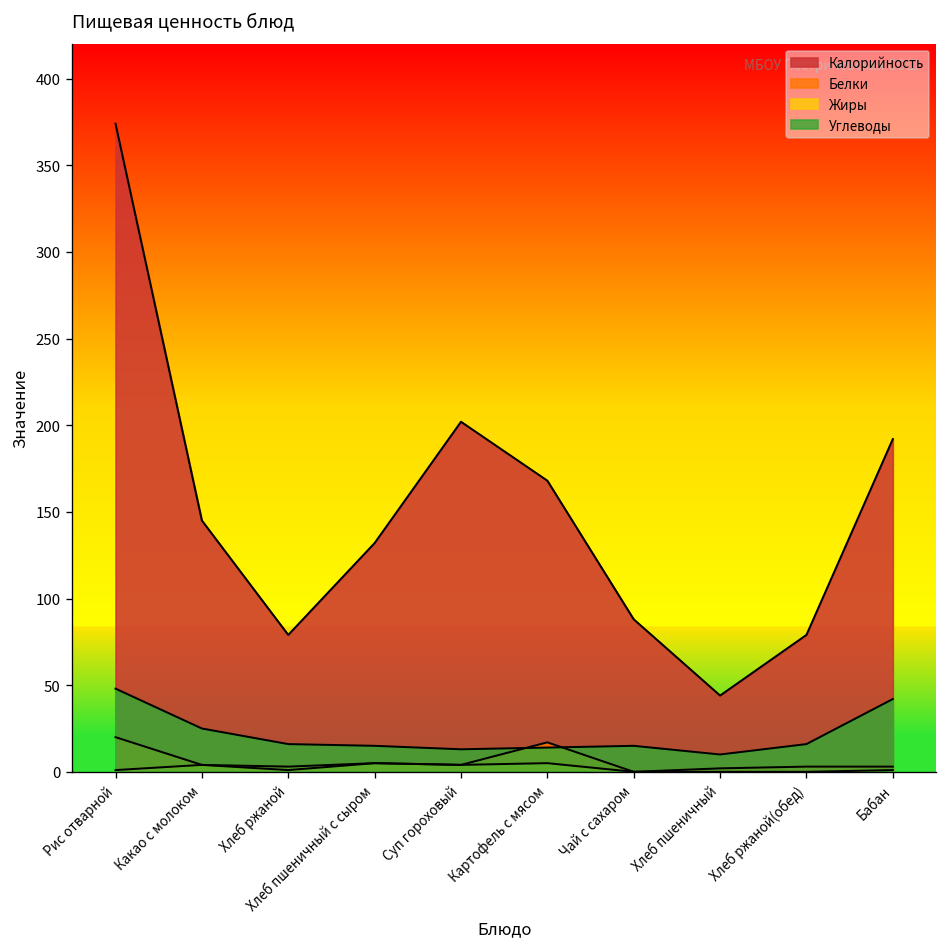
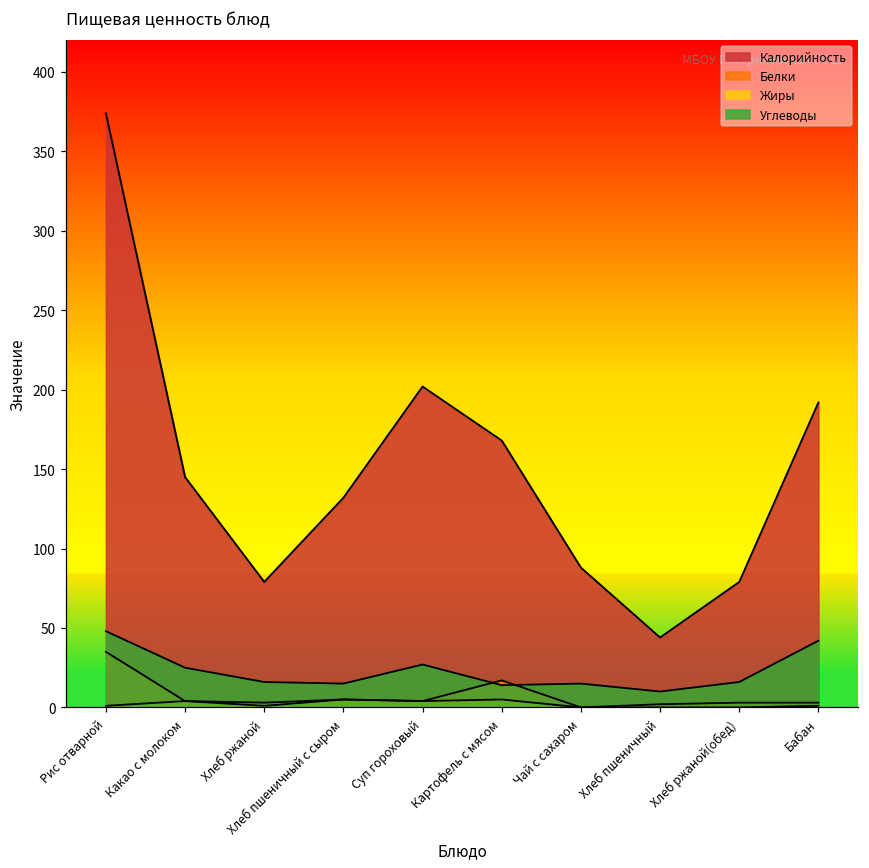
Белки, Рис отварной: 20 -> 35
Углеводы, Суп гороховый: 13 -> 27
